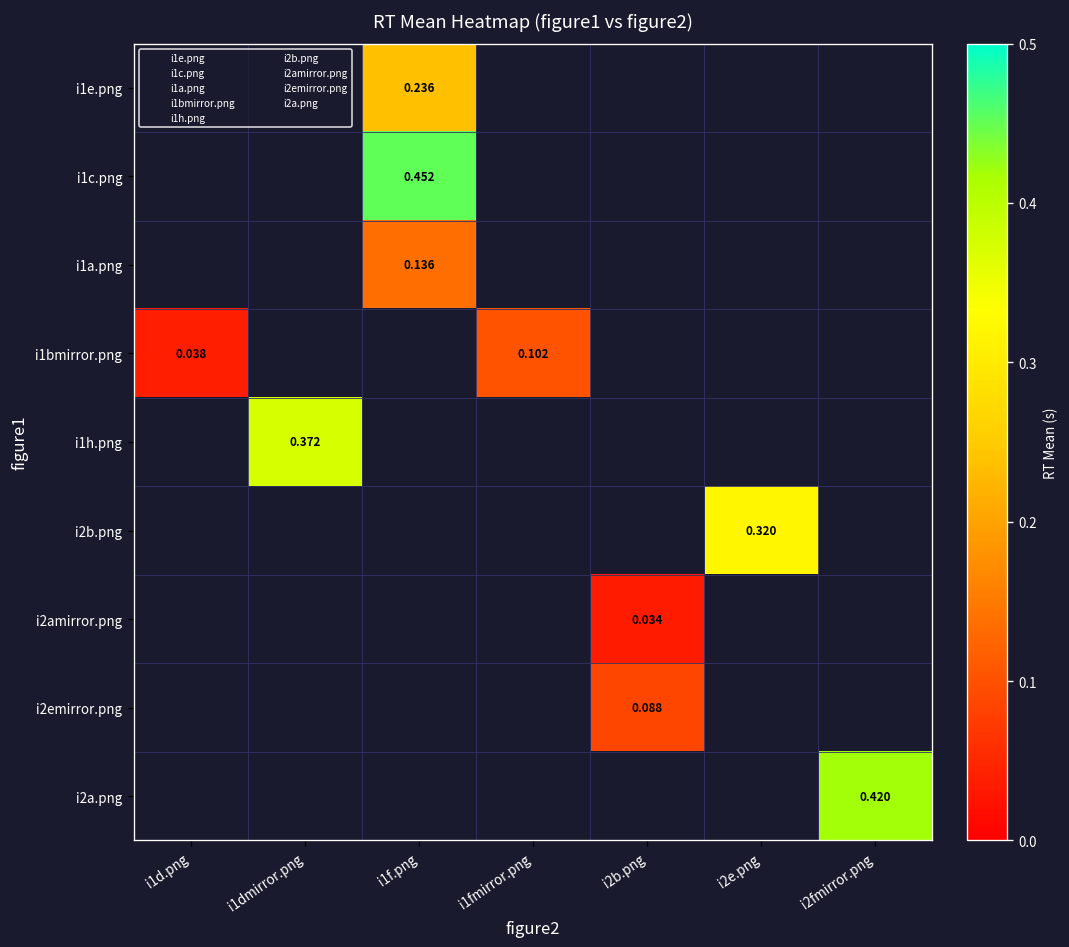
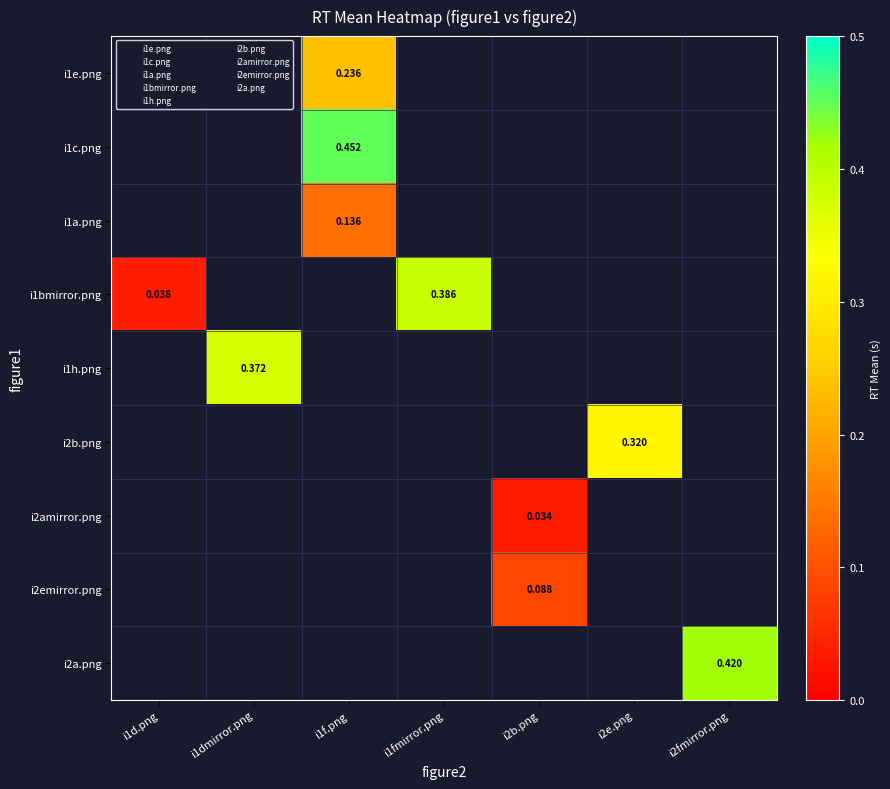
i1bmirror.png, i1fmirror.png: 0.102 -> 0.386
